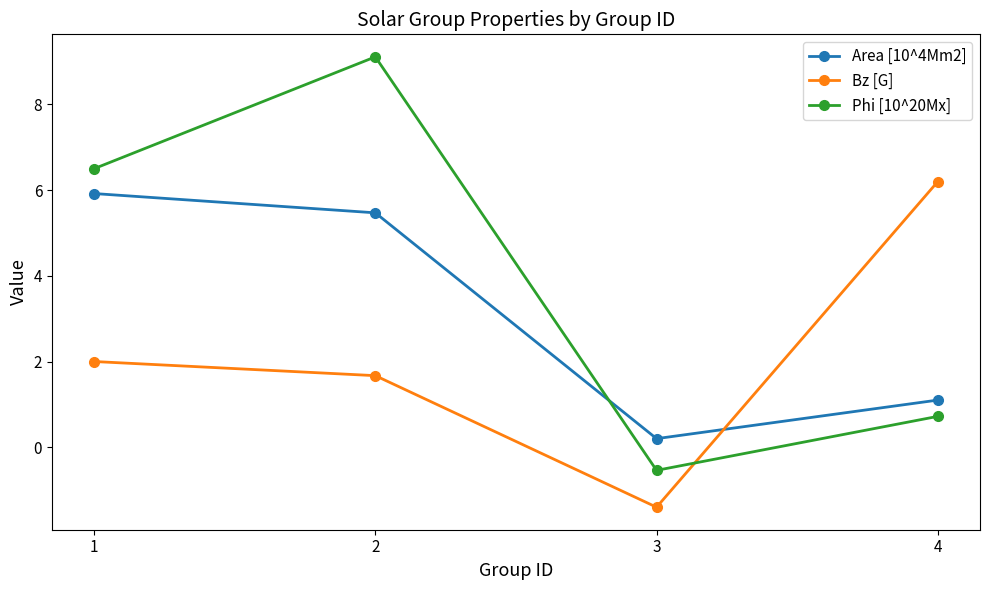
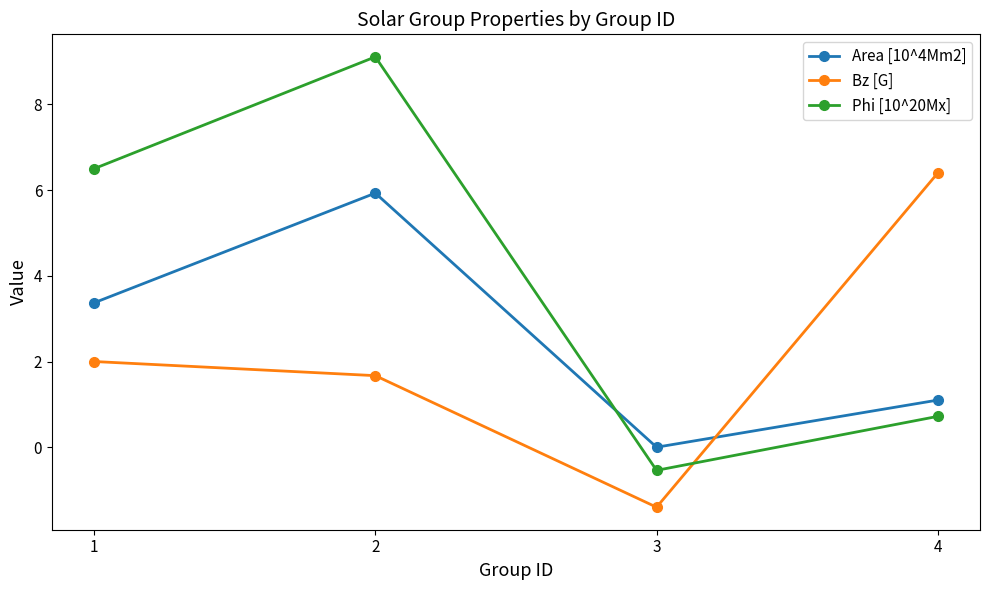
Area [10^4Mm2], 1: 5.9 -> 3.4
Area [10^4Mm2], 2: 5.5 -> 5.9
Area [10^4Mm2], 3: 0.2 -> 0.0
Bz [G], 4: 6.2 -> 6.4
